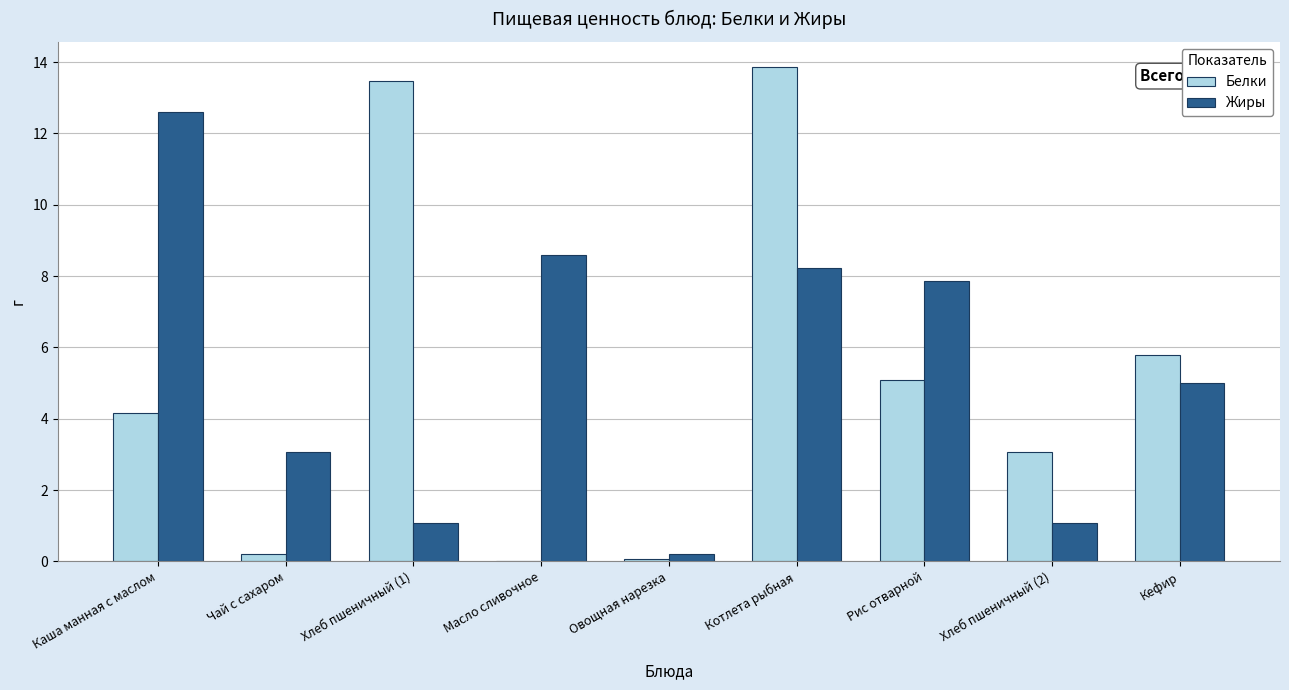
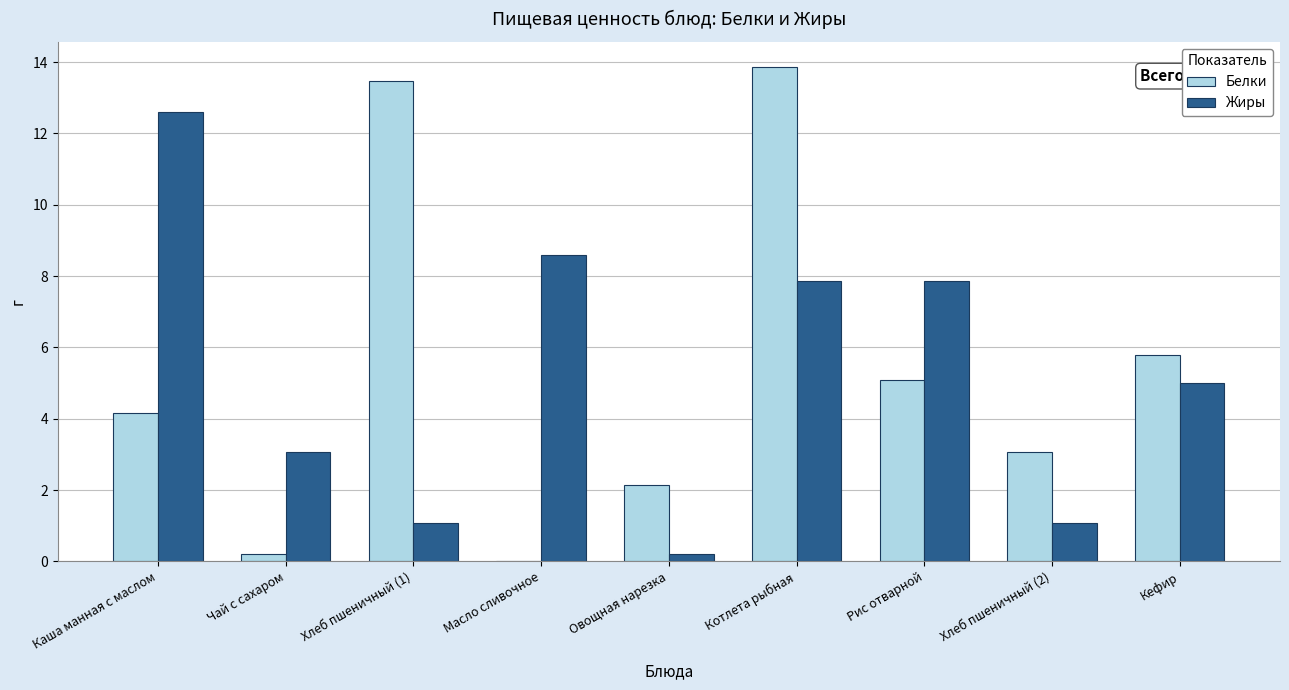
Белки, Овощная нарезка: 0.1 -> 2.1
Жиры, Котлета рыбная: 8.2 -> 7.9
